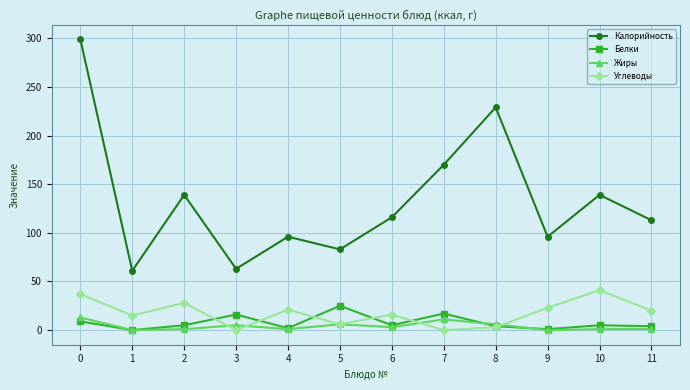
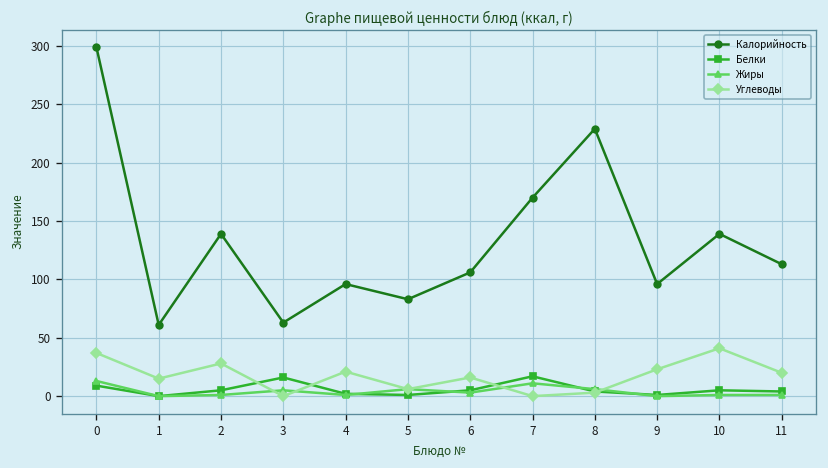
Белки, 5: 30 -> 0
Калорийность, 6: 120 -> 110
